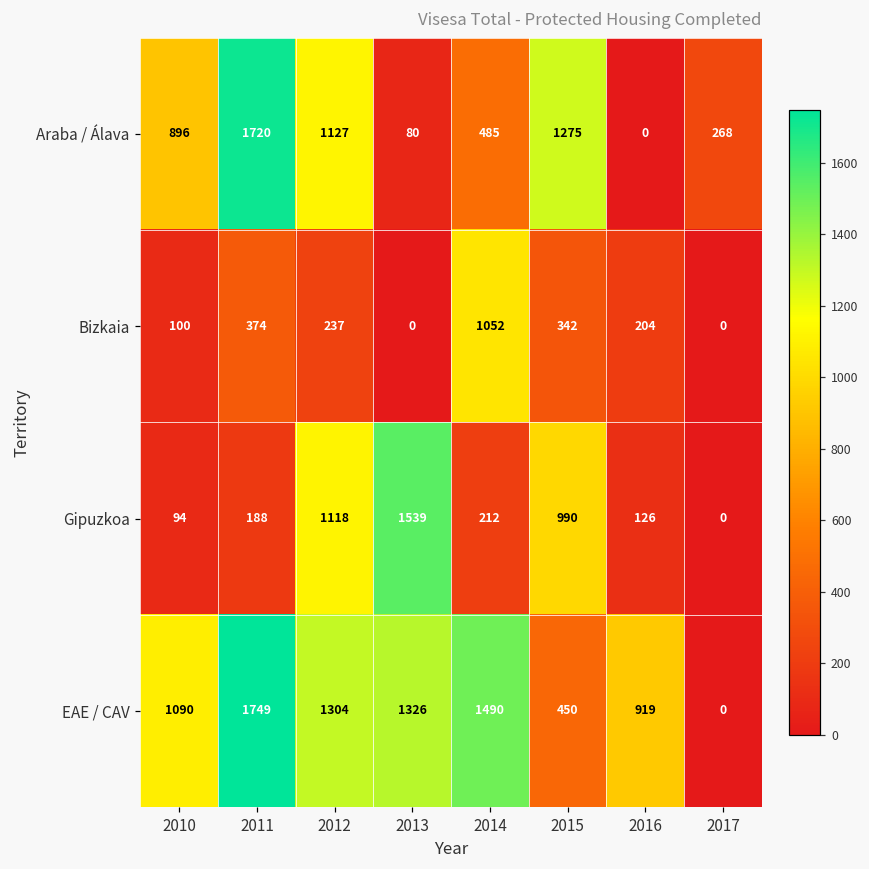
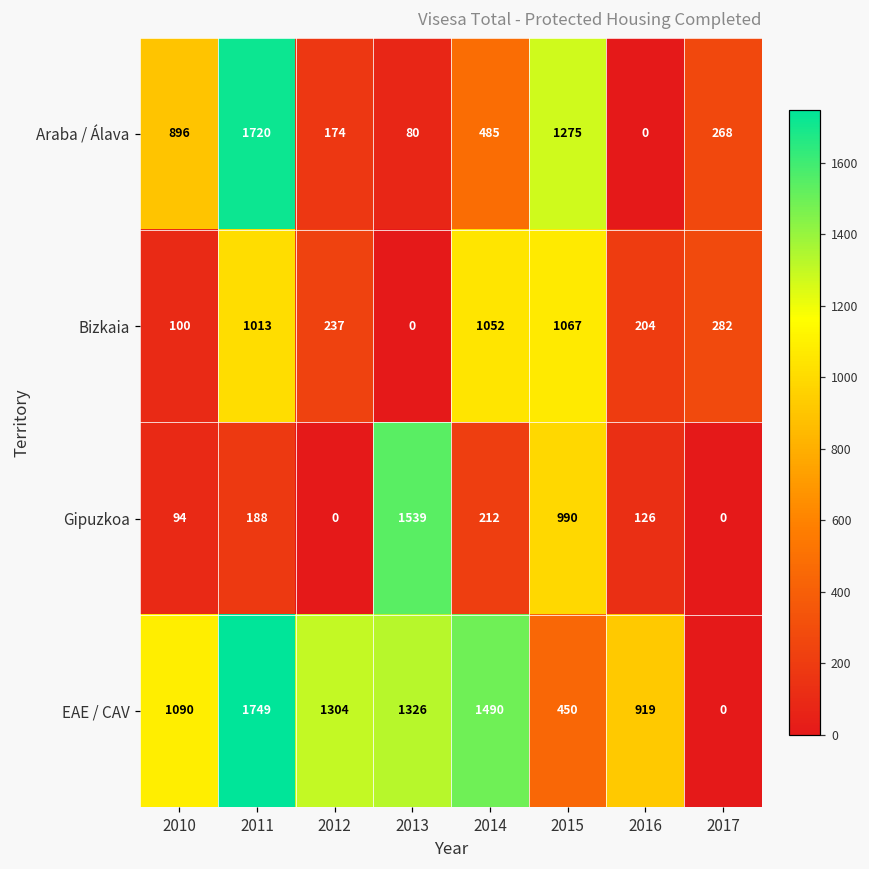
Araba / Álava, 2012: 1127 -> 174
Bizkaia, 2011: 374 -> 1013
Bizkaia, 2015: 342 -> 1067
Bizkaia, 2017: 0 -> 282
Gipuzkoa, 2012: 1118 -> 0
